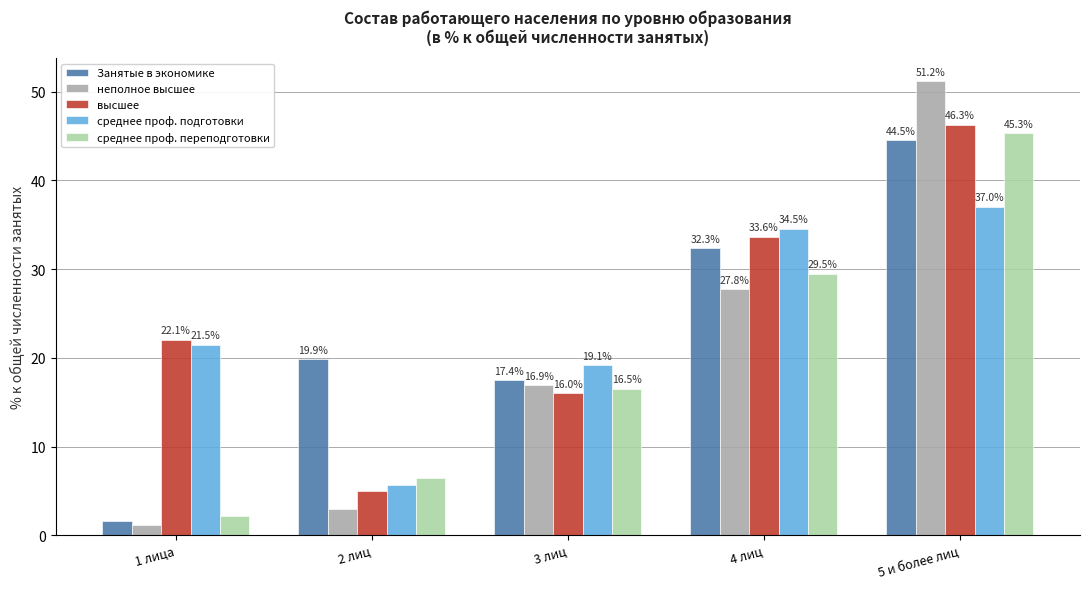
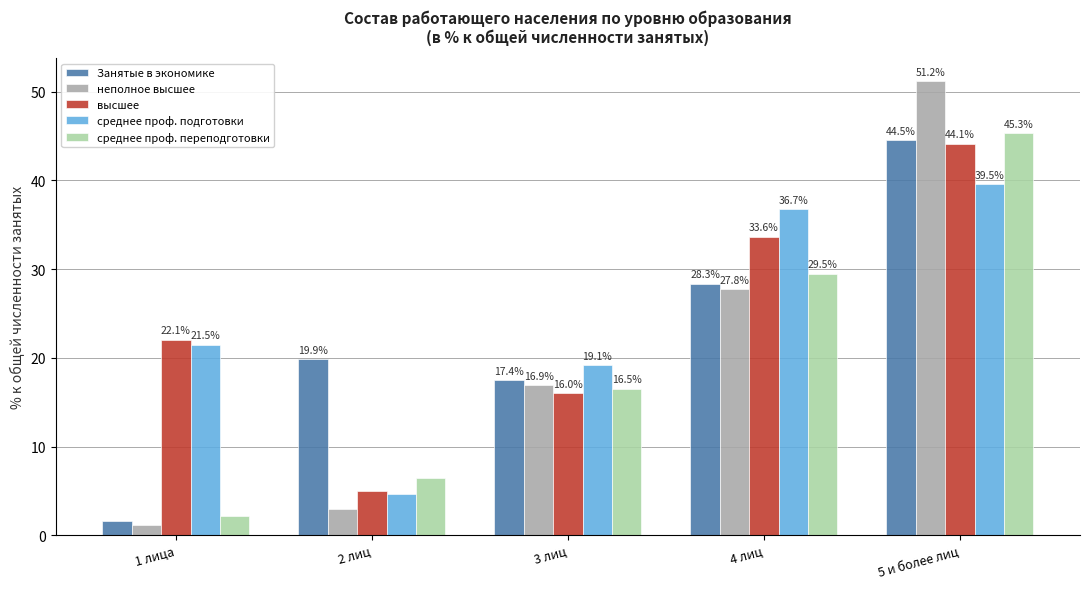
среднее проф. подготовки, 2 лиц: 6 -> 5
Занятые в экономике, 4 лиц: 32.3% -> 28.3%
среднее проф. подготовки, 4 лиц: 34.5% -> 36.7%
высшее, 5 и более лиц: 46.3% -> 44.1%
среднее проф. подготовки, 5 и более лиц: 37.0% -> 39.5%
